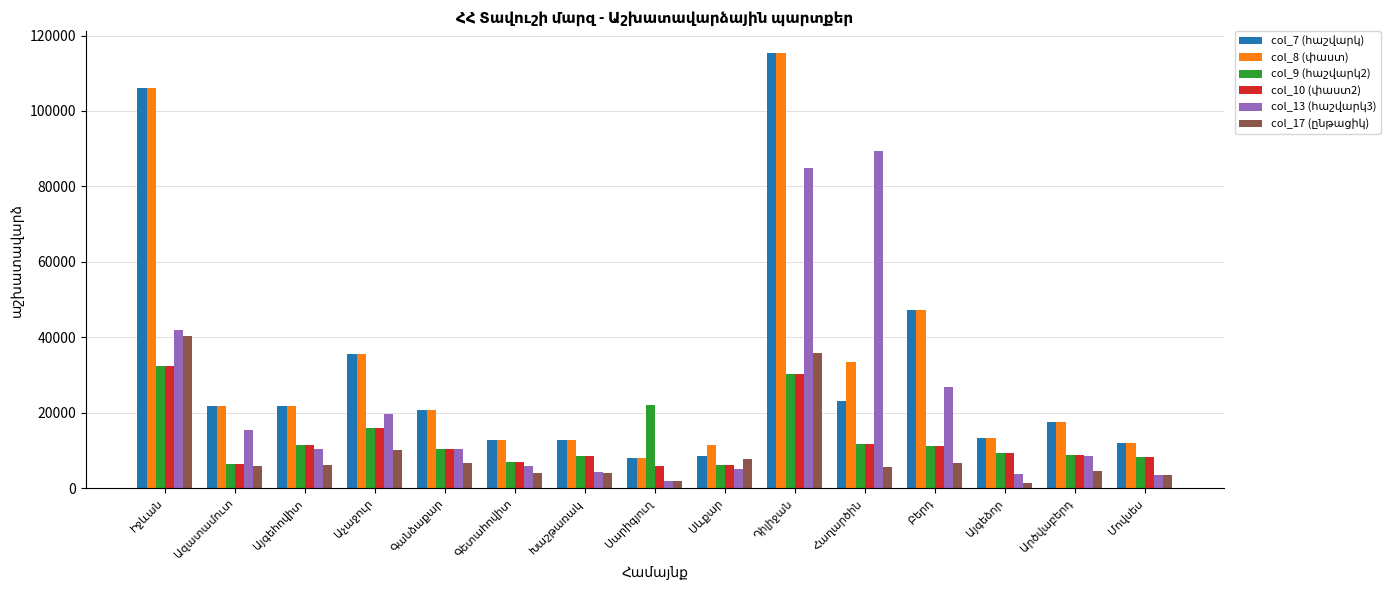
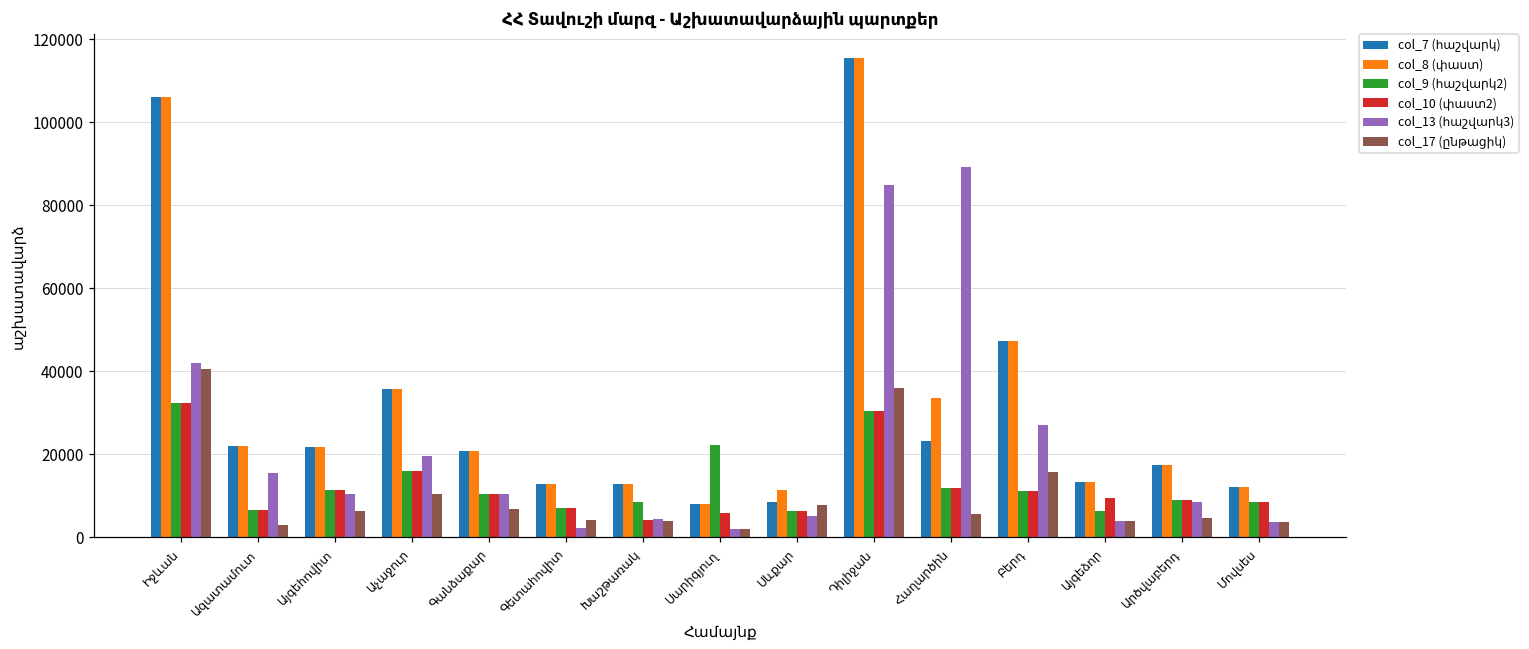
col_17 (ընթացիկ), Ազատամուտ: 6000 -> 3000
col_13 (հաշվարկ3), Գետահովիտ: 6000 -> 2000
col_10 (փաստ2), Խաշթառակ: 9000 -> 4000
col_17 (ընթացիկ), Բերդ: 7000 -> 16000
col_9 (հաշվարկ2), Այգեձոր: 9000 -> 6000
col_17 (ընթացիկ), Այգեձոր: 1000 -> 4000
